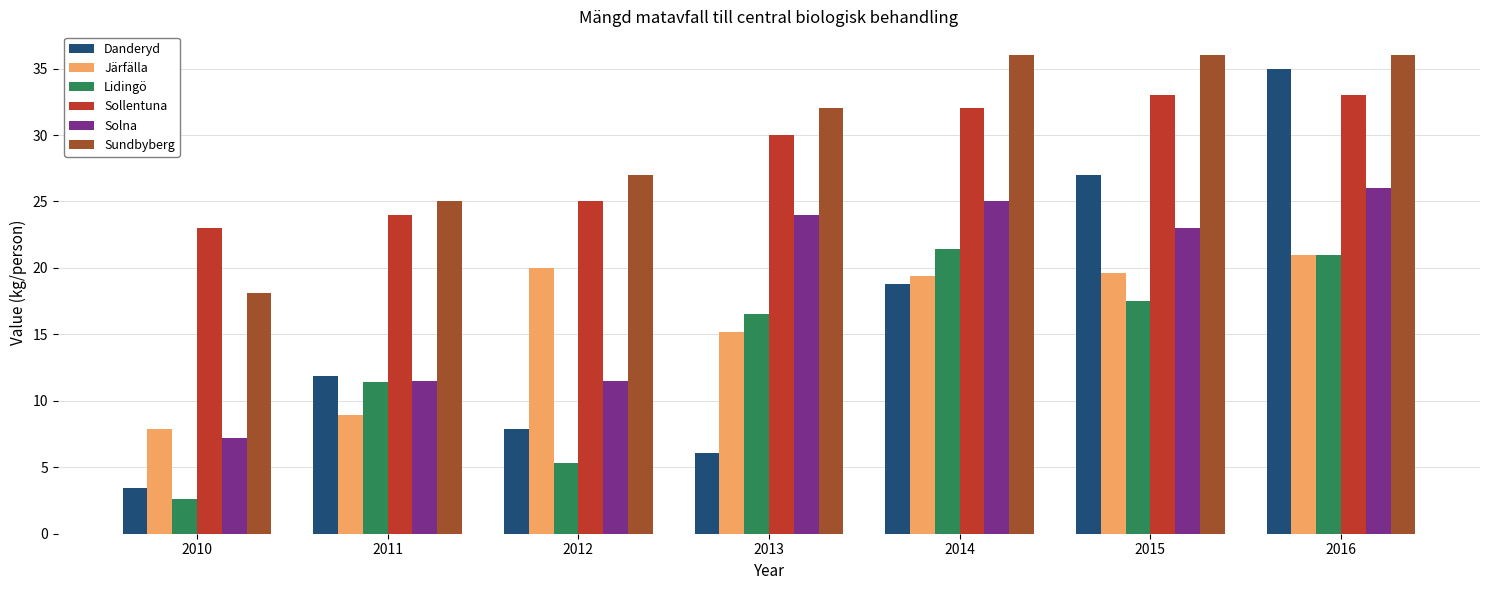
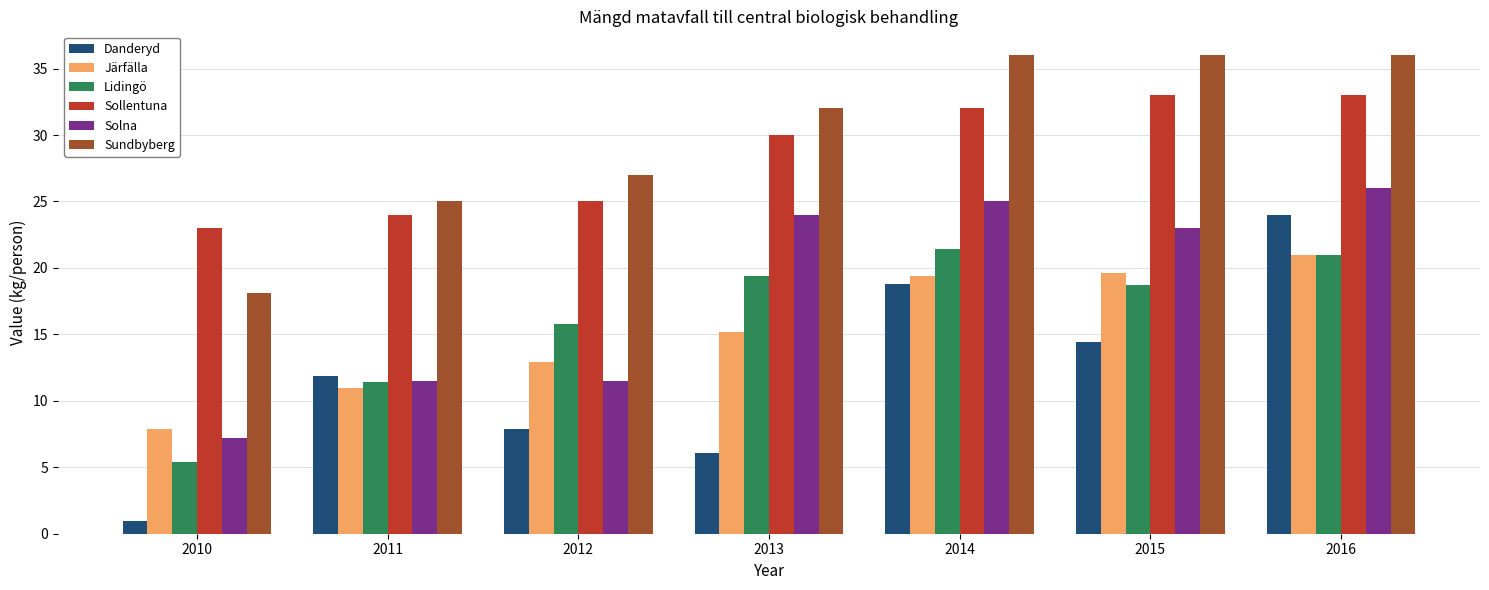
Danderyd, 2010: 3.4 -> 1.0
Lidingö, 2010: 2.6 -> 5.4
Järfälla, 2011: 8.9 -> 11.0
Järfälla, 2012: 20.0 -> 12.9
Lidingö, 2012: 5.3 -> 15.8
Lidingö, 2013: 16.5 -> 19.4
Danderyd, 2015: 27.0 -> 14.4
Lidingö, 2015: 17.5 -> 18.7
Danderyd, 2016: 35 -> 24
